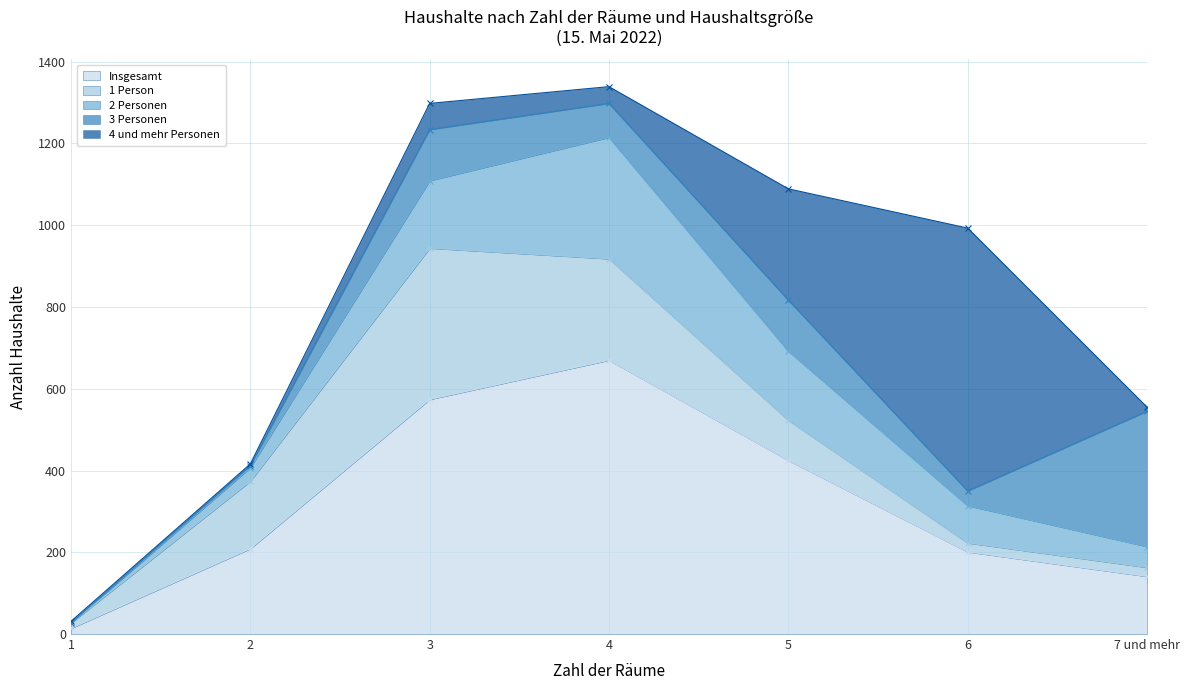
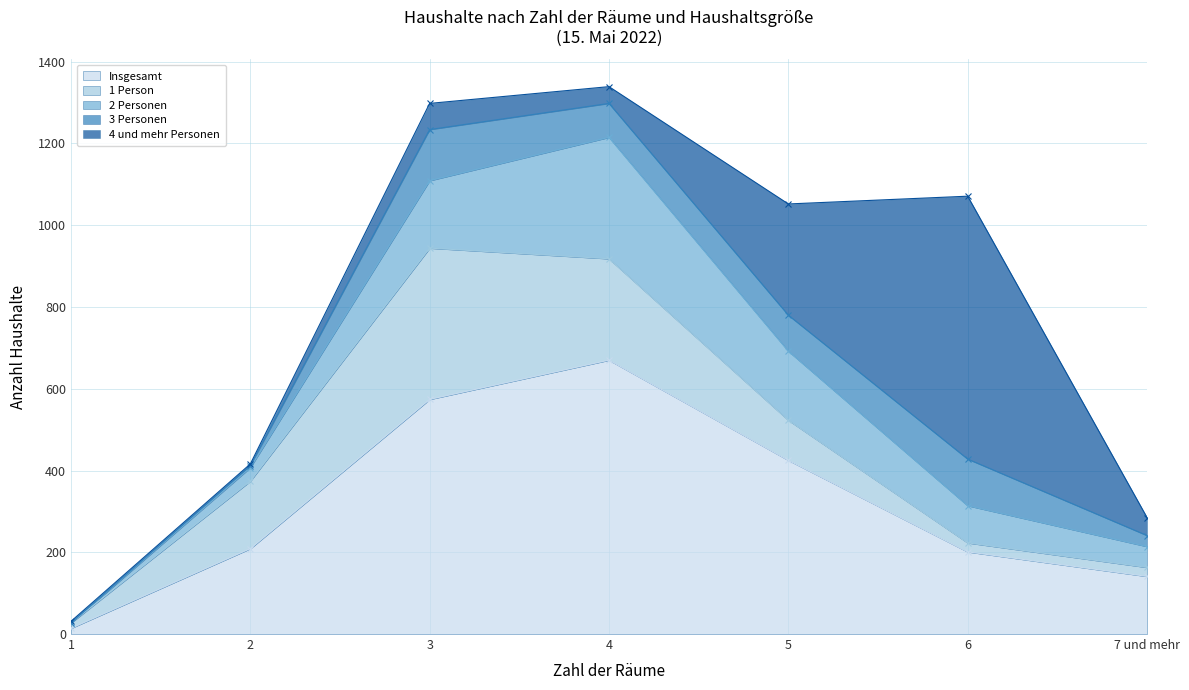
3 Personen, 5: 130 -> 90
3 Personen, 6: 40 -> 110
3 Personen, 7 und mehr: 330 -> 30
4 und mehr Personen, 7 und mehr: 10 -> 40
